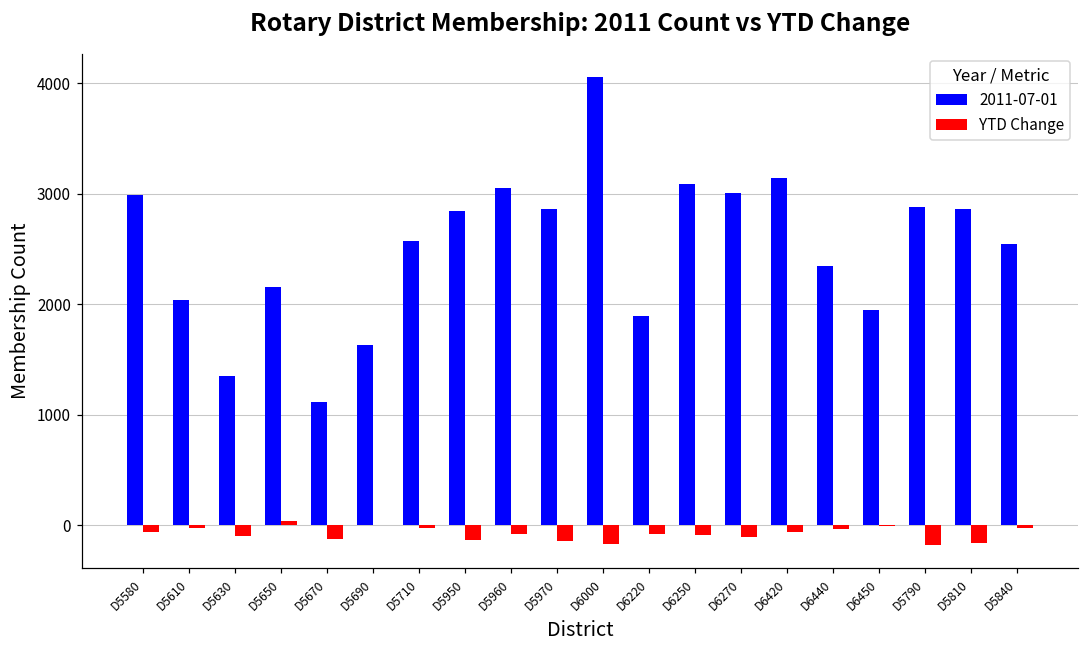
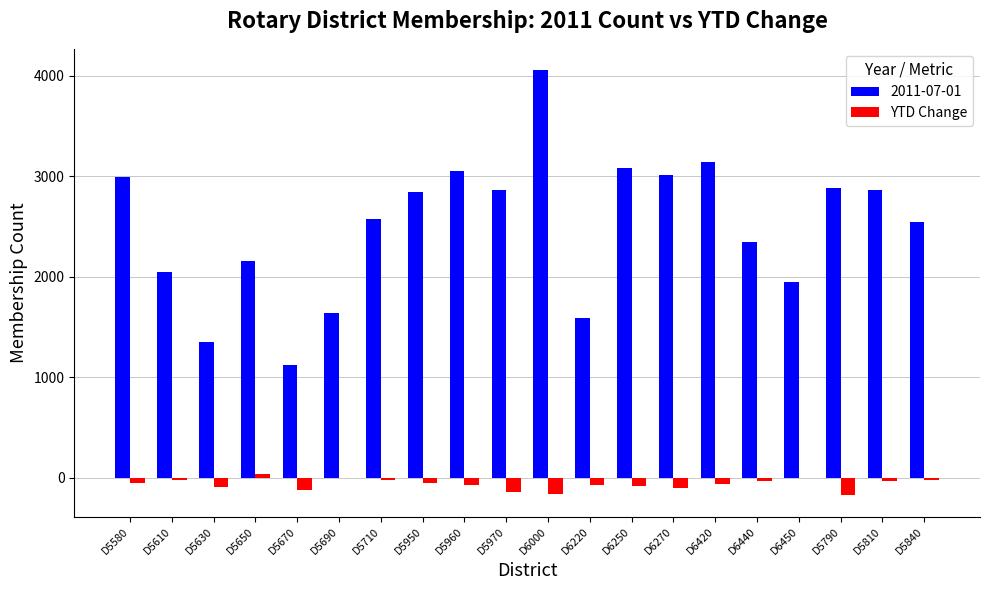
YTD Change, D5950: -130 -> -50
2011-07-01, D6220: 1890 -> 1580
YTD Change, D5810: -160 -> -30
